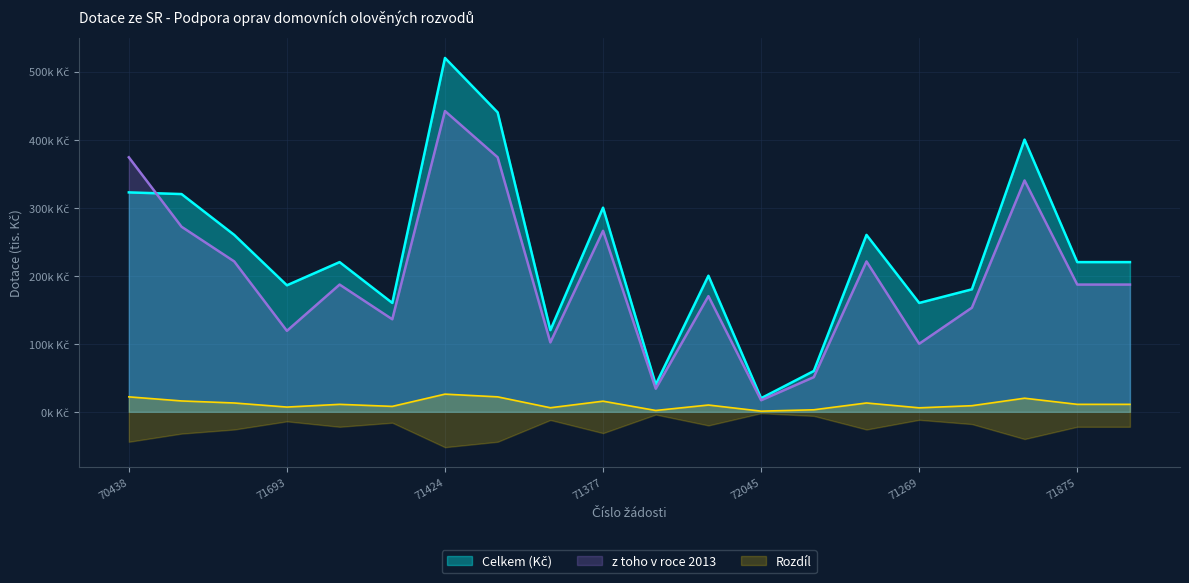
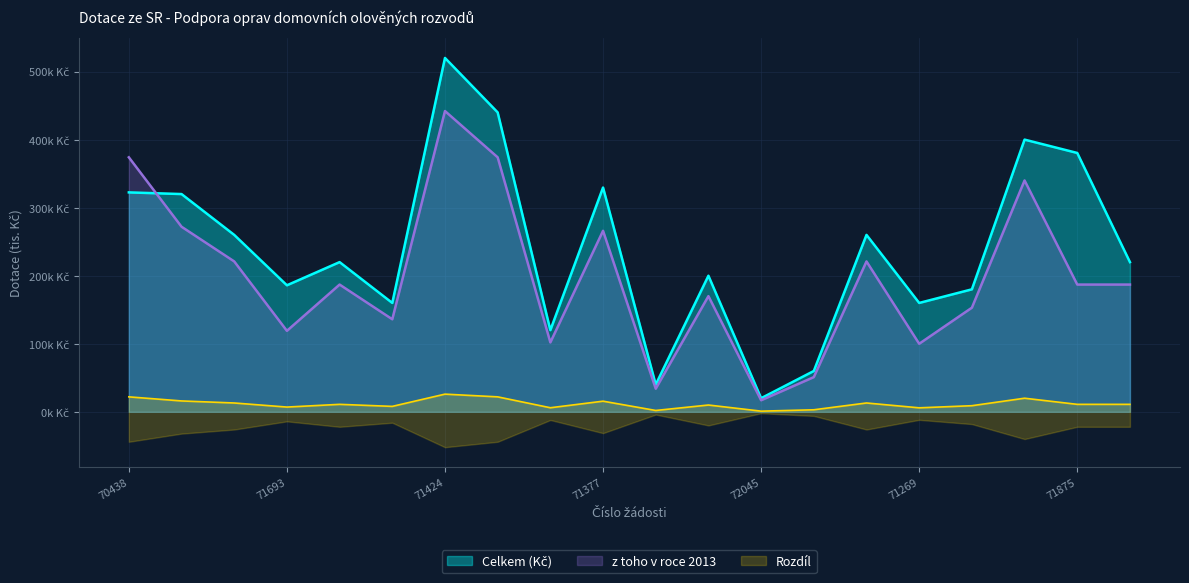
Celkem (Kč), 71377: 300k Kč -> 330k Kč
Celkem (Kč), 71875: 220k Kč -> 380k Kč
